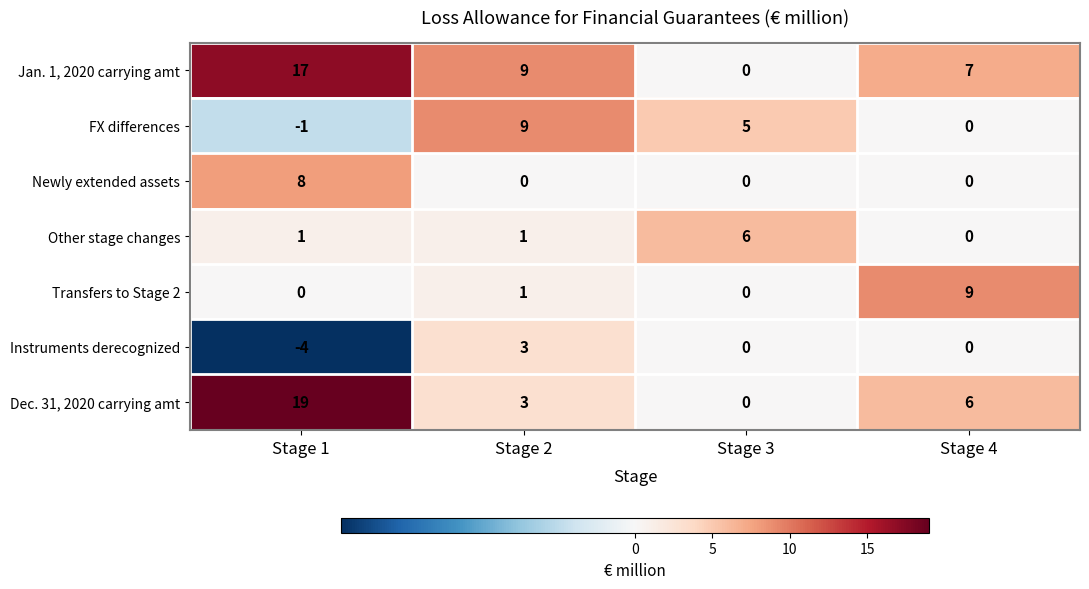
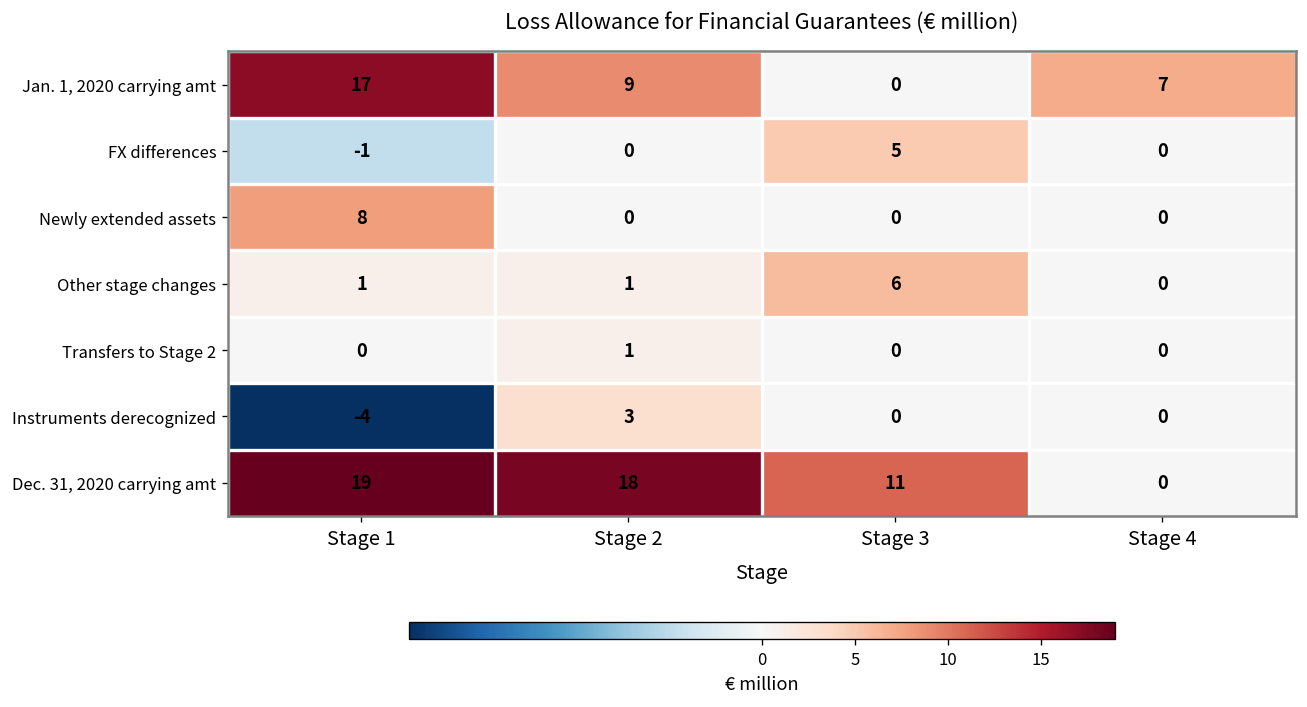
FX differences, Stage 2: 9 -> 0
Transfers to Stage 2, Stage 4: 9 -> 0
Dec. 31, 2020 carrying amt, Stage 2: 3 -> 18
Dec. 31, 2020 carrying amt, Stage 3: 0 -> 11
Dec. 31, 2020 carrying amt, Stage 4: 6 -> 0
